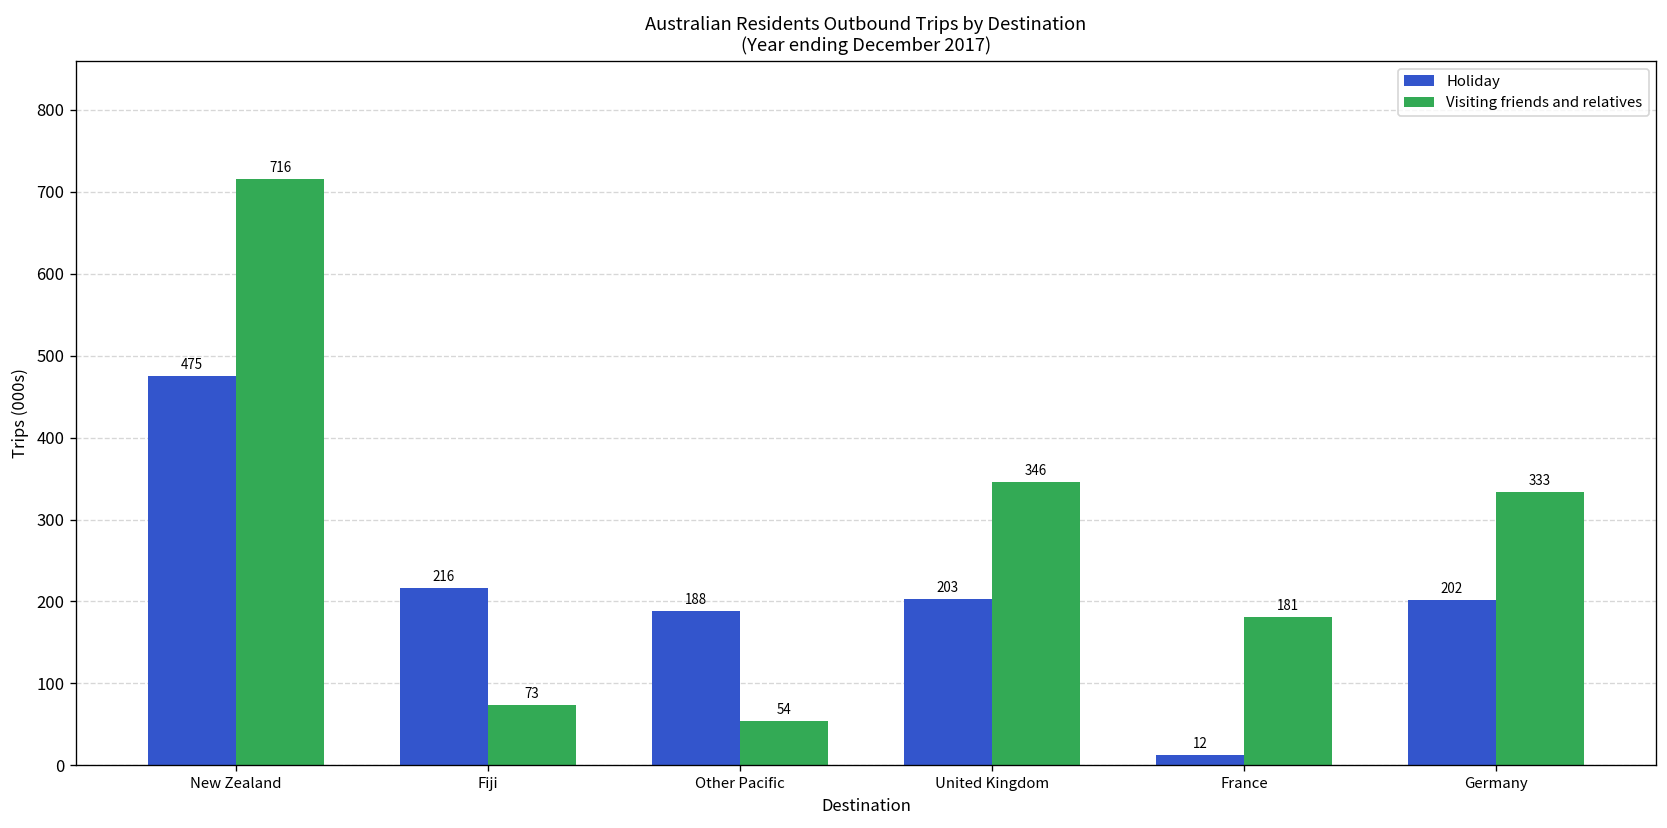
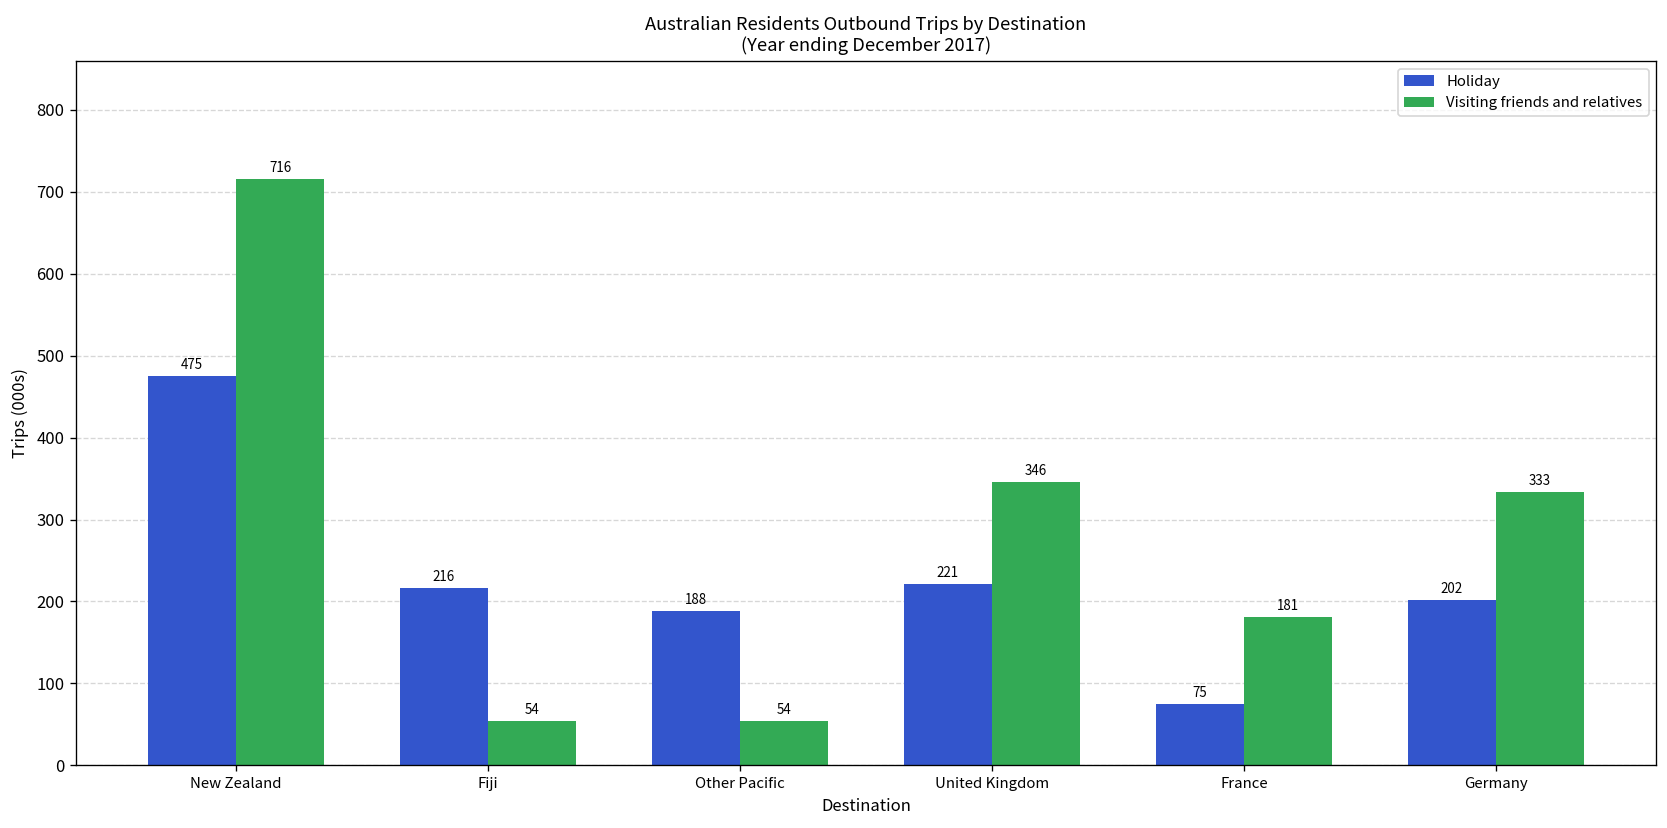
Visiting friends and relatives, Fiji: 73 -> 54
Holiday, United Kingdom: 203 -> 221
Holiday, France: 12 -> 75
